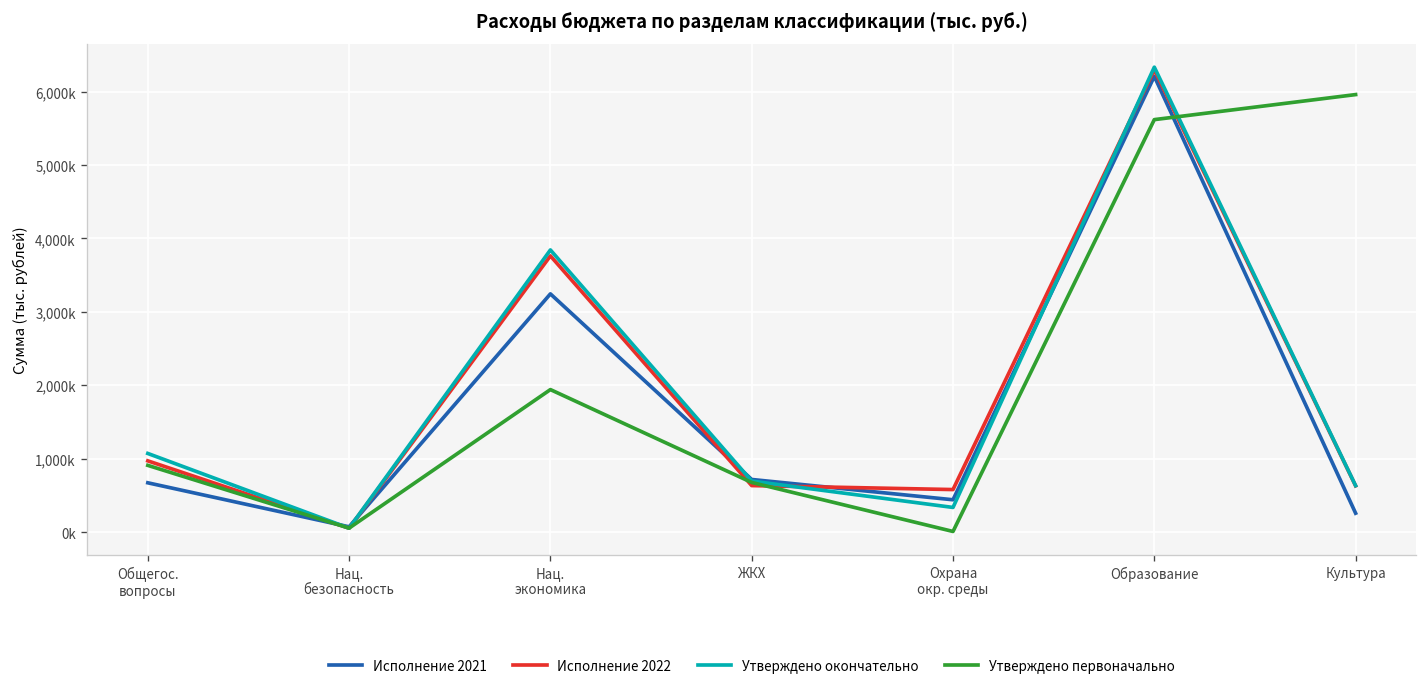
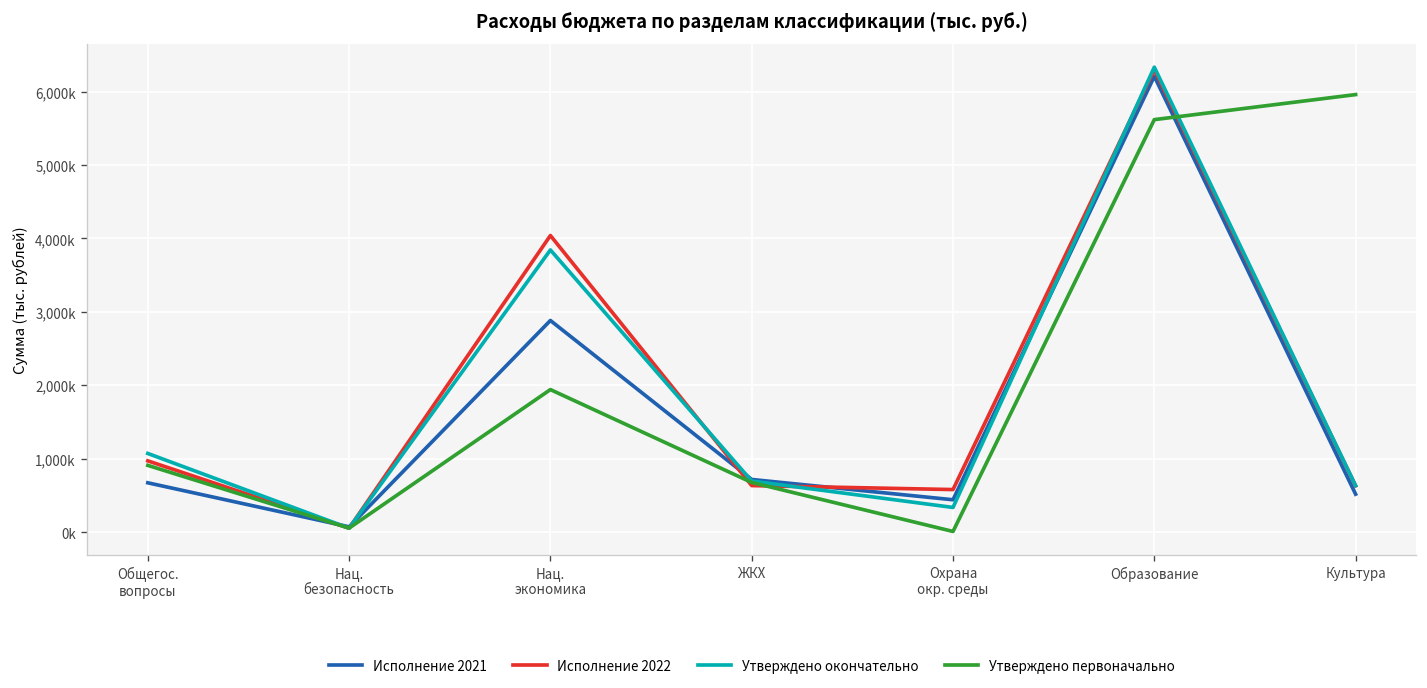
Исполнение 2021, Нац. экономика: 3,200,000 -> 2,900,000
Исполнение 2022, Нац. экономика: 3,800,000 -> 4,000,000
Исполнение 2021, Культура: 300,000 -> 500,000
